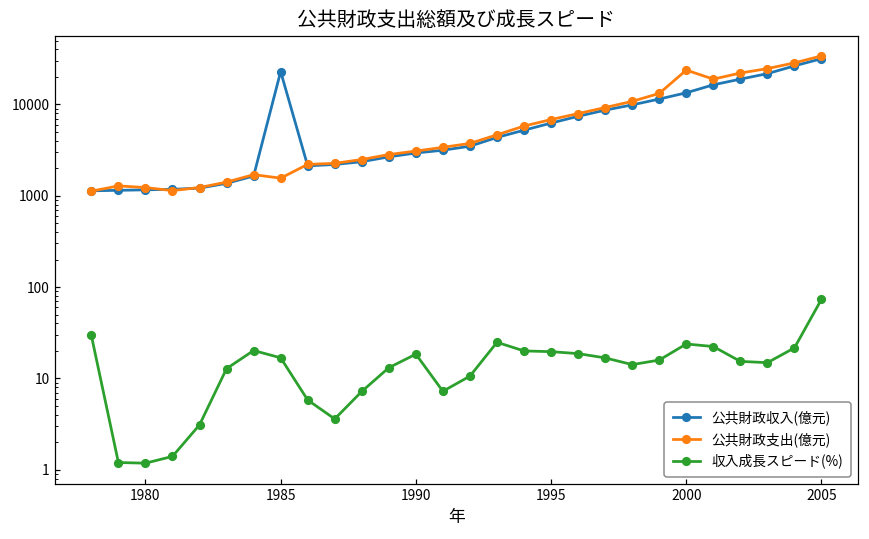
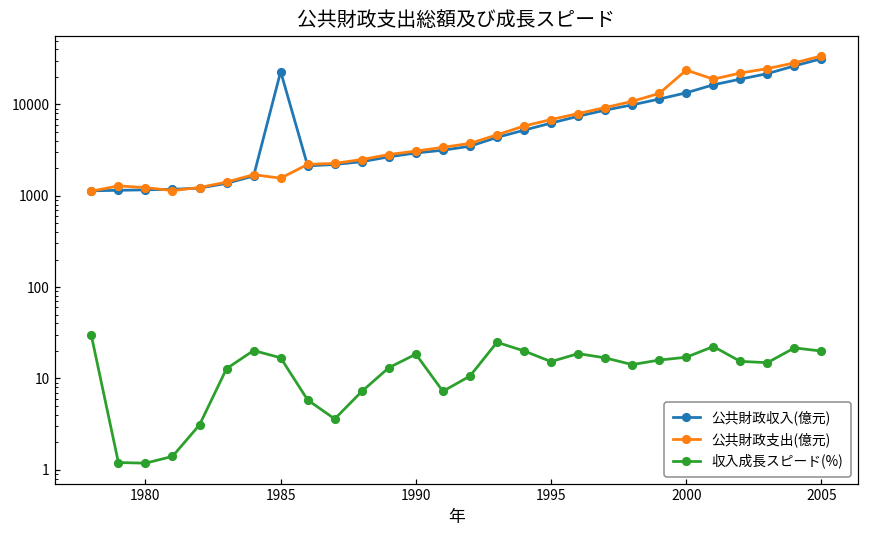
収入成長スピード(%), 1995: 20 -> 15
収入成長スピード(%), 2000: 24 -> 17
収入成長スピード(%), 2005: 70 -> 20
